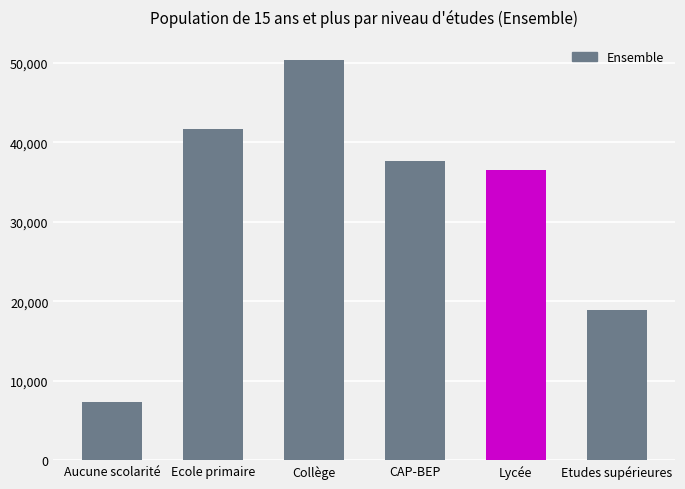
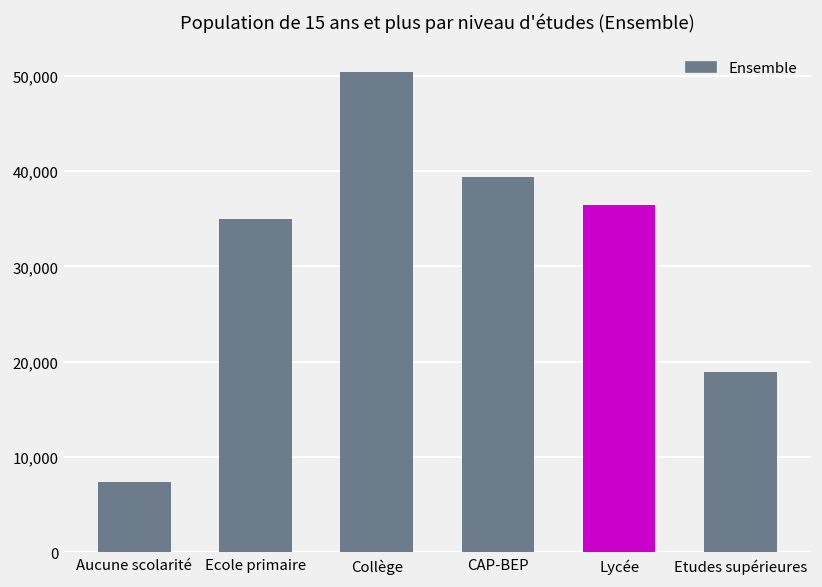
Ecole primaire: 42,000 -> 35,000
CAP-BEP: 38,000 -> 39,000
